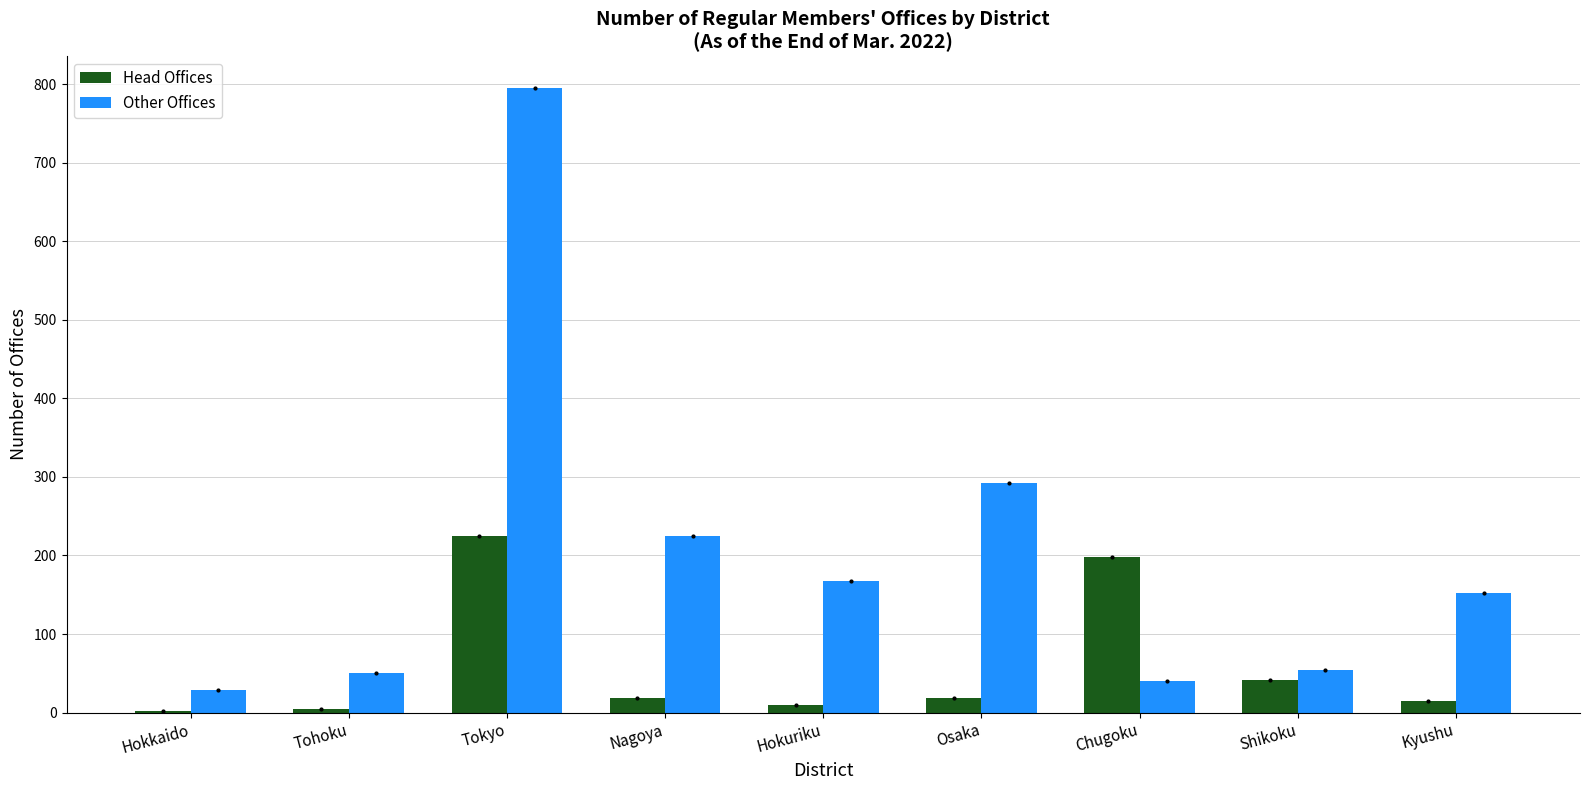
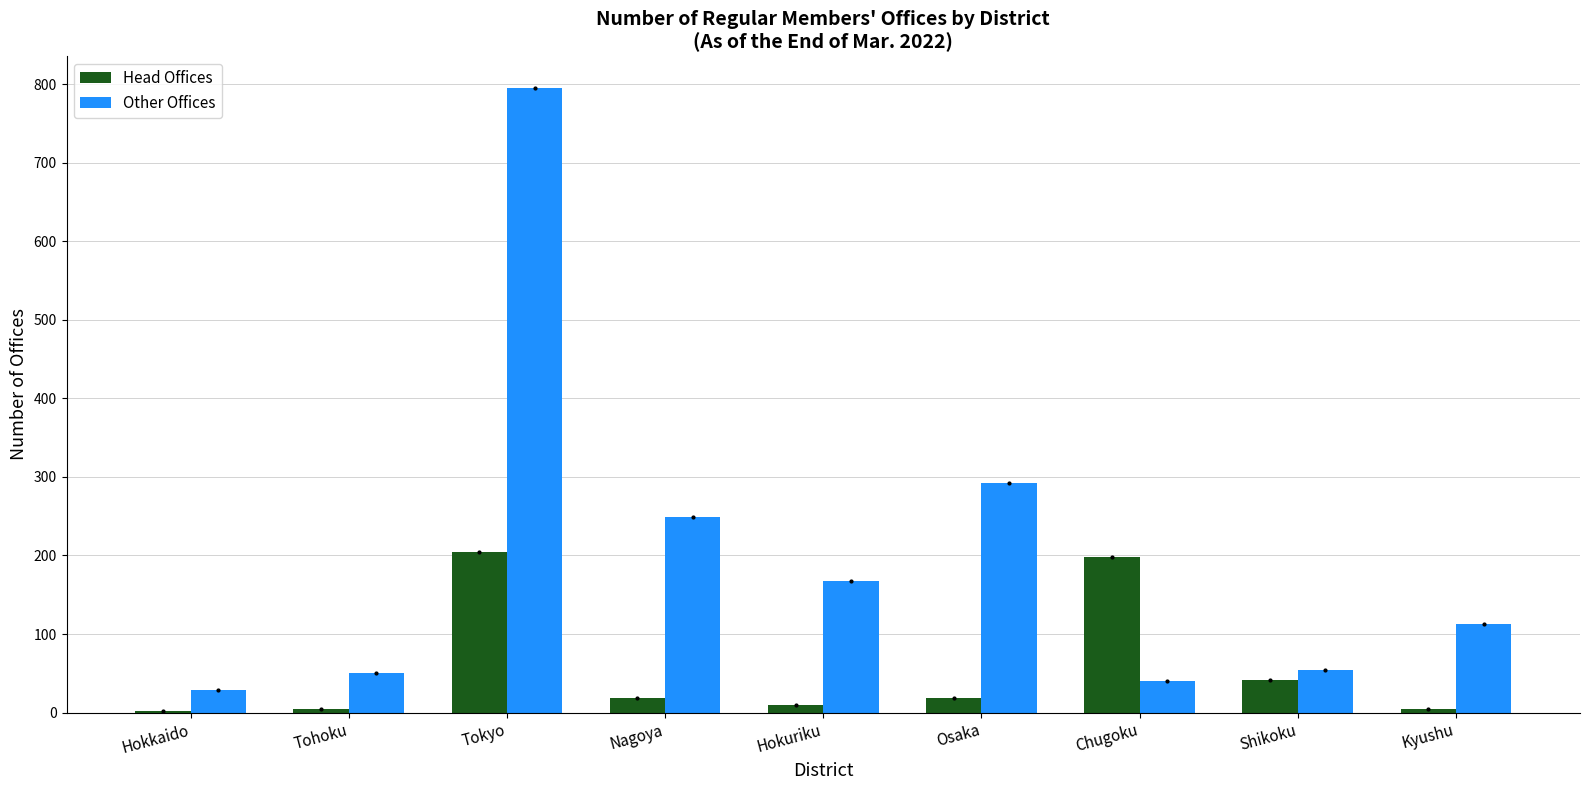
Head Offices, Tokyo: 230 -> 200
Other Offices, Nagoya: 230 -> 250
Head Offices, Kyushu: 20 -> 0
Other Offices, Kyushu: 150 -> 110
